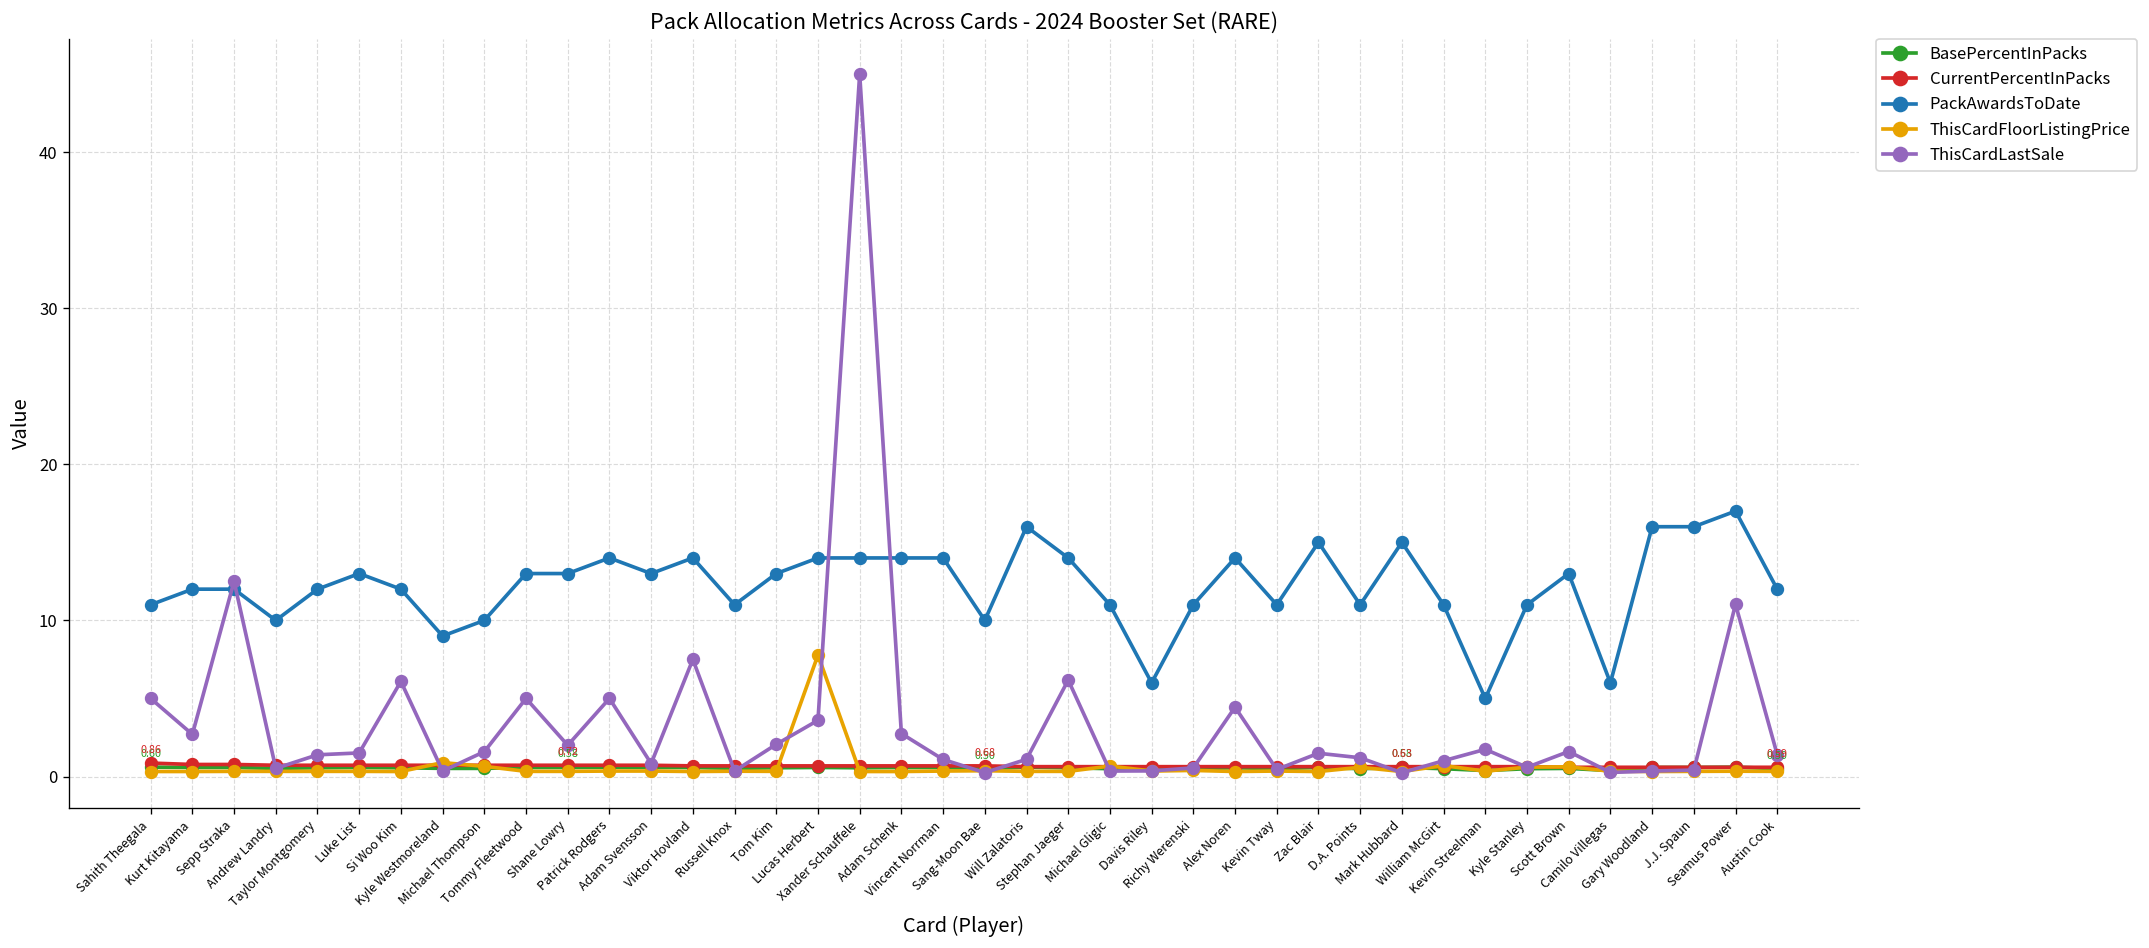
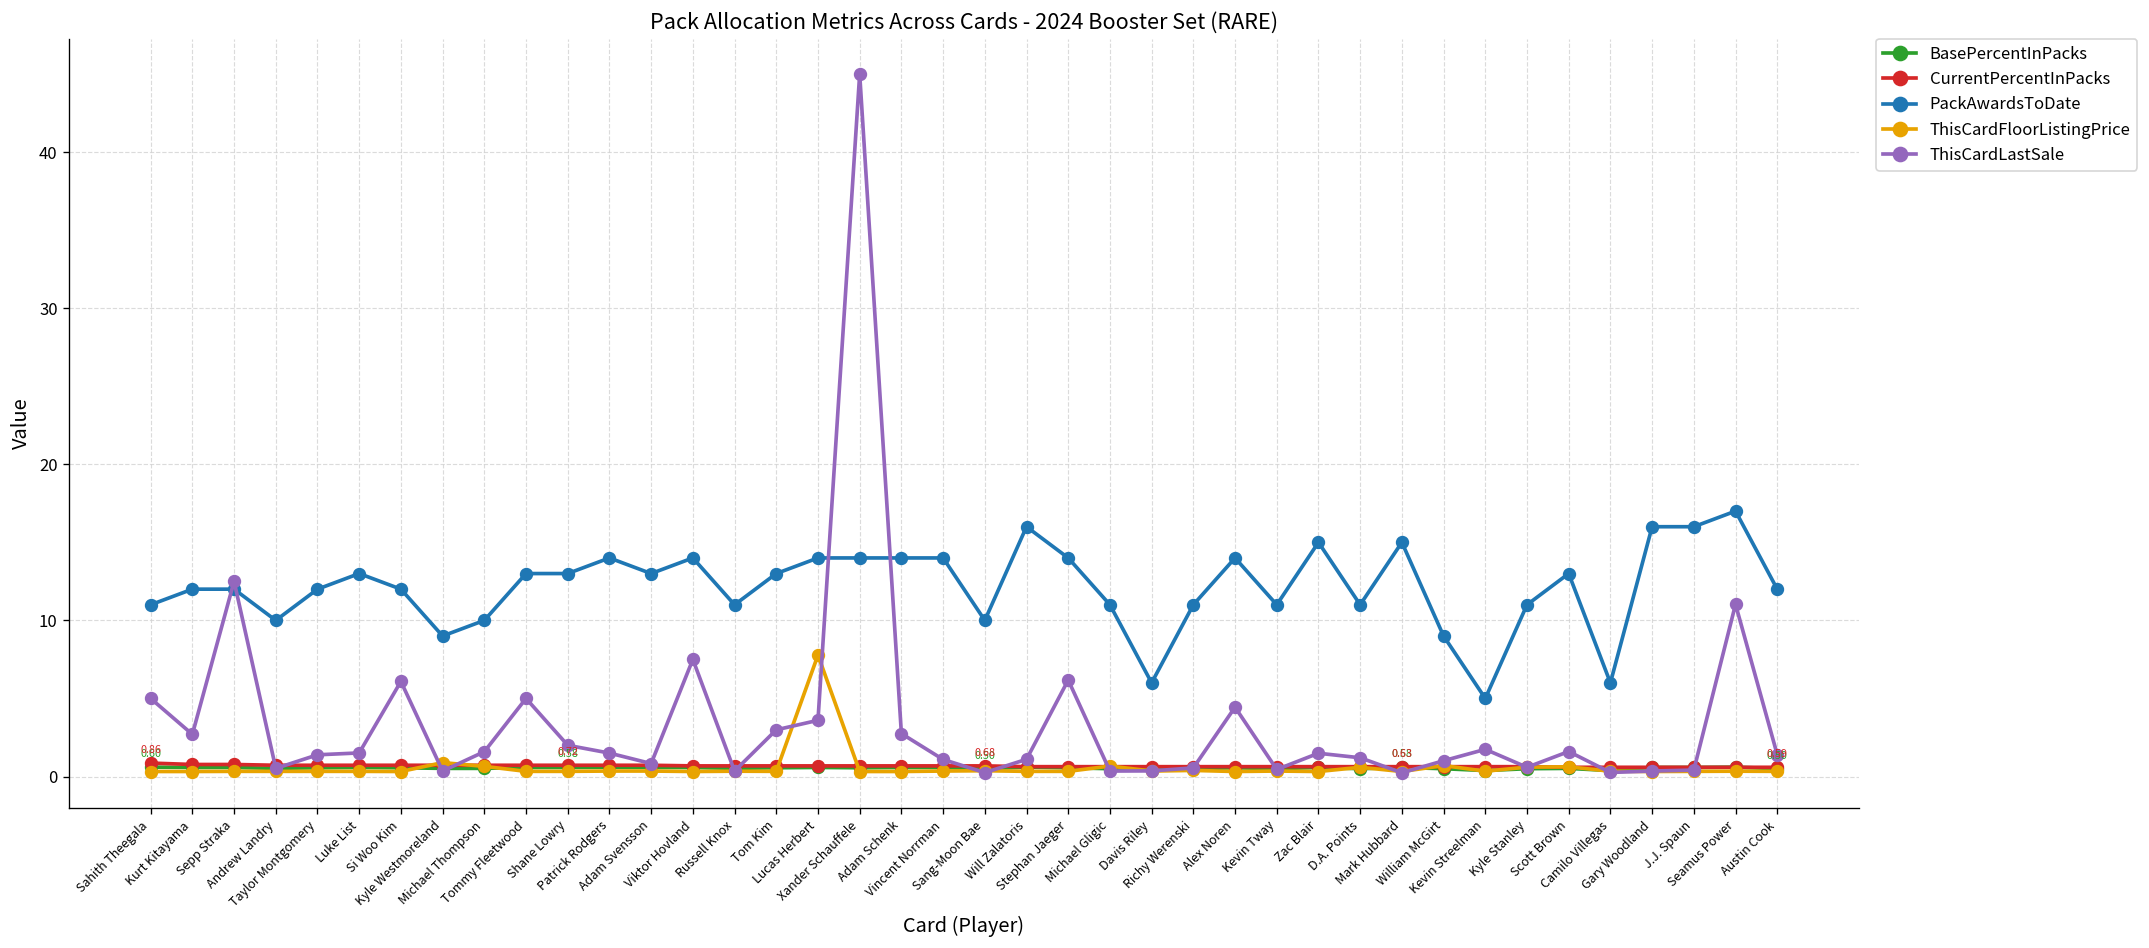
ThisCardLastSale, Patrick Rodgers: 5.0 -> 1.5
ThisCardLastSale, Tom Kim: 2.1 -> 3.0
PackAwardsToDate, William McGirt: 11 -> 9
